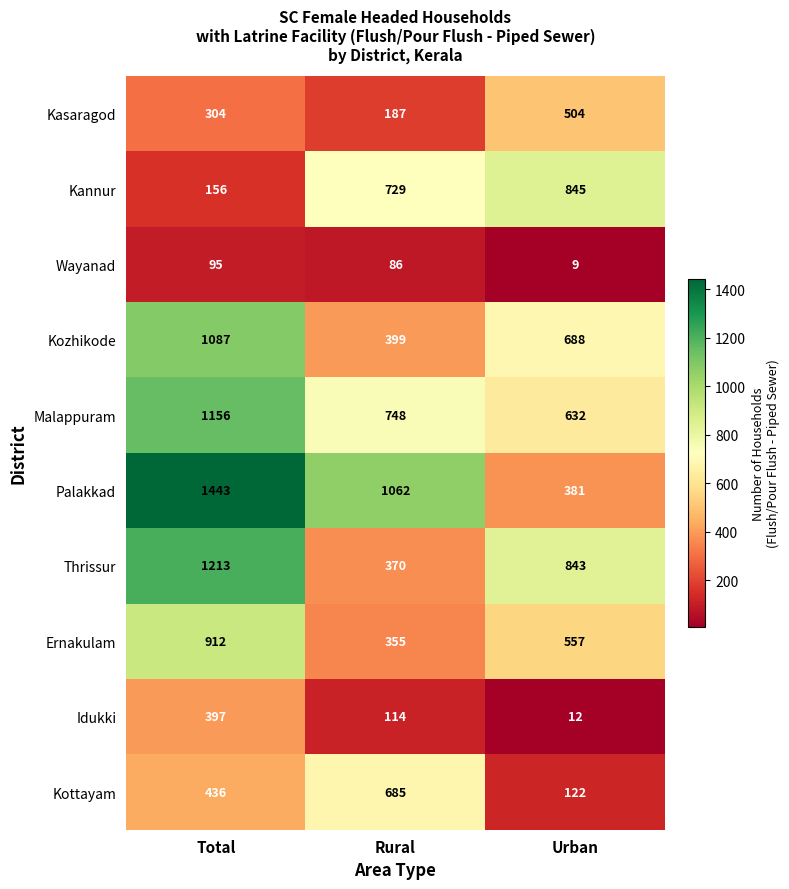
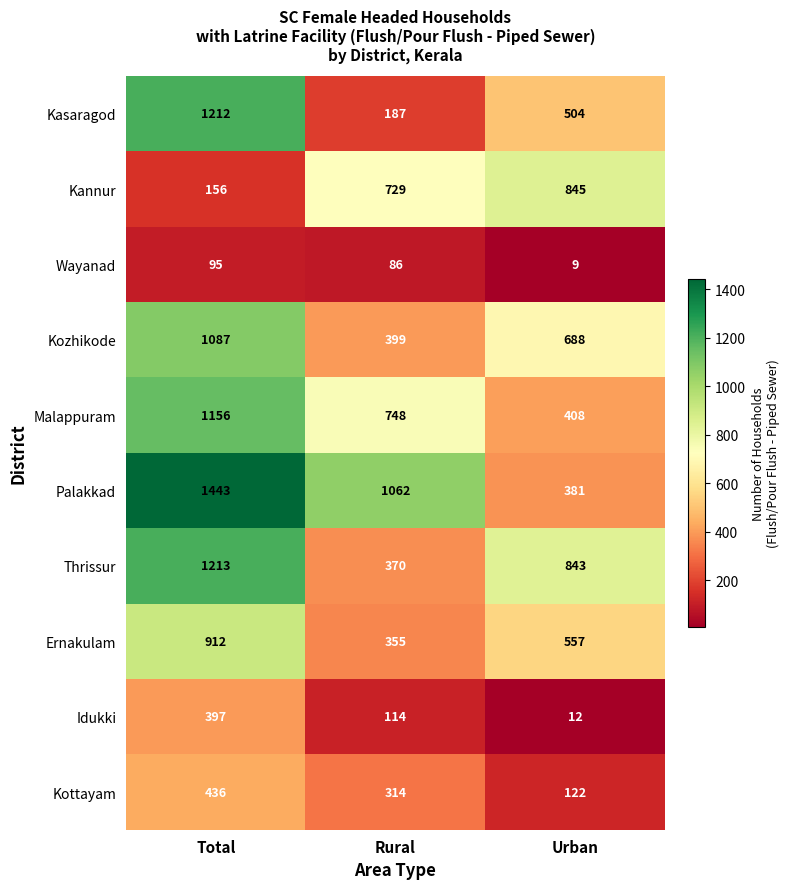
Kasaragod, Total: 304 -> 1212
Malappuram, Urban: 632 -> 408
Kottayam, Rural: 685 -> 314
